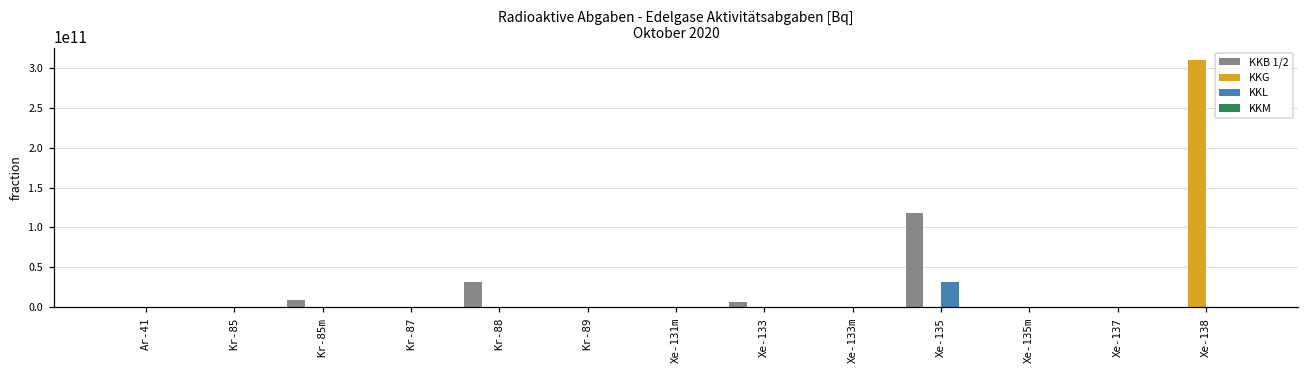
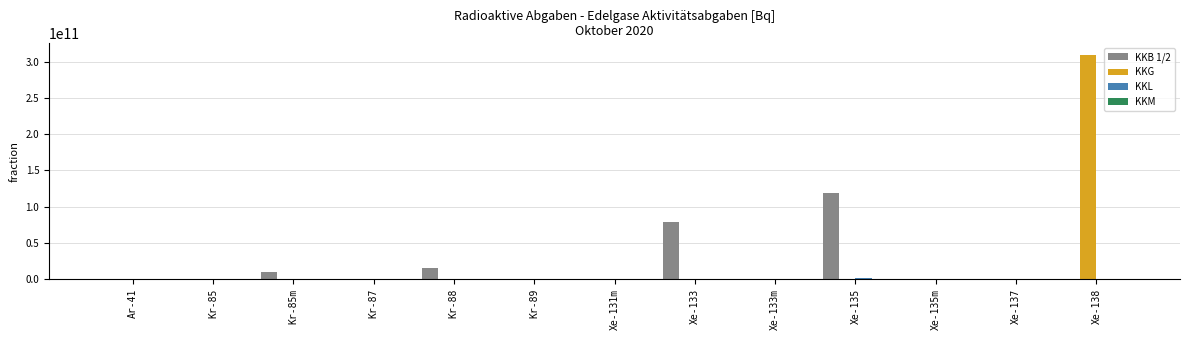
KKB 1/2, Kr-88: 30000000000 -> 20000000000
KKB 1/2, Xe-133: 10000000000 -> 80000000000
KKL, Xe-135: 30000000000 -> 0
